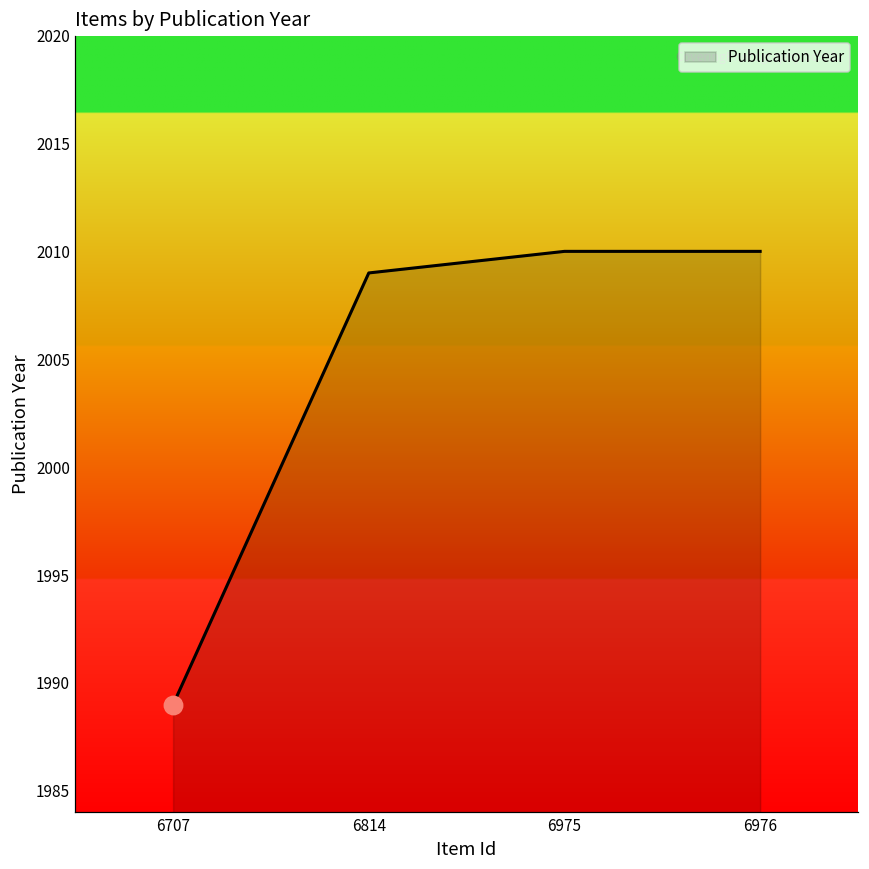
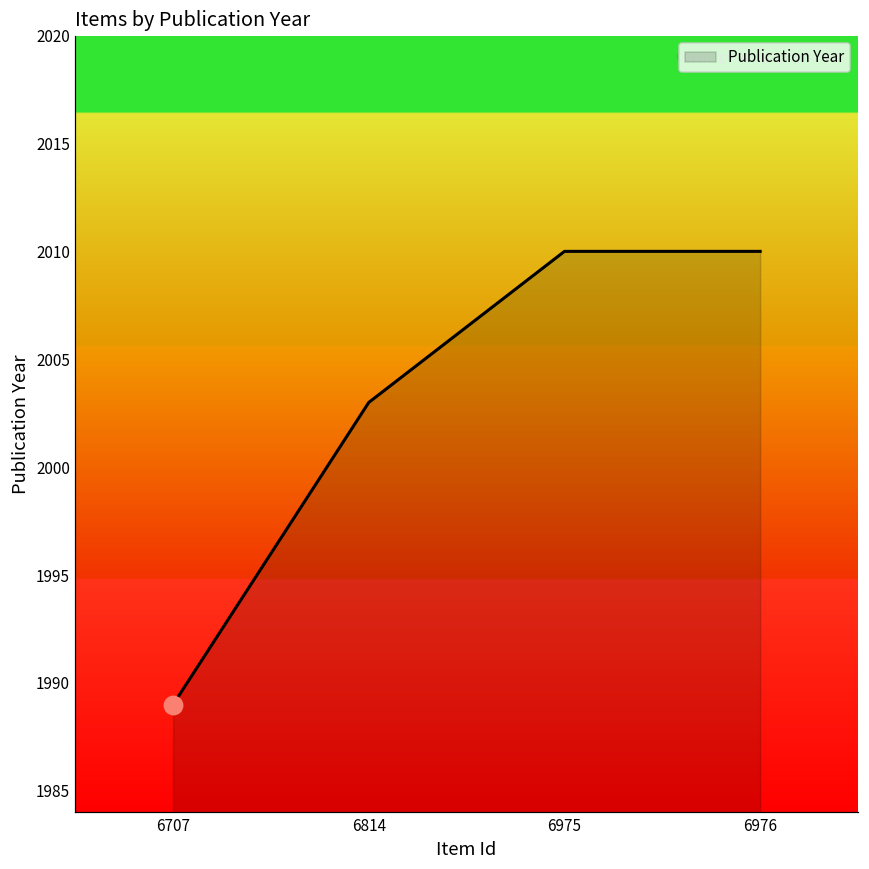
Publication Year, 6814: 2009 -> 2003
